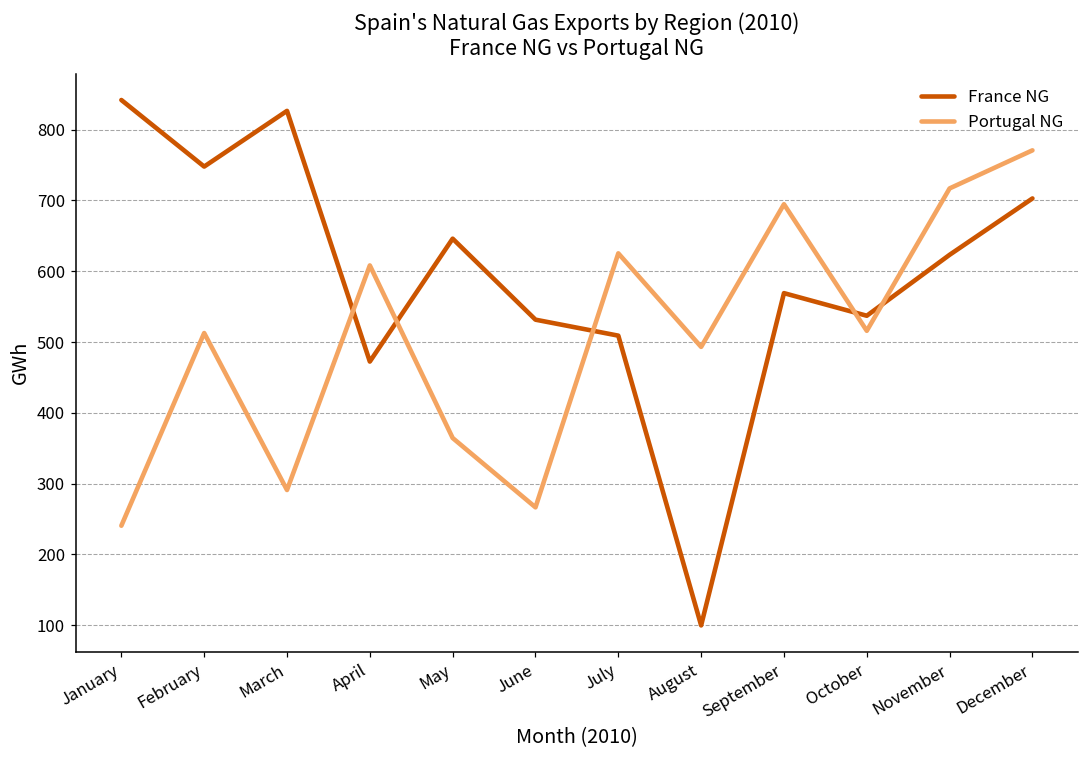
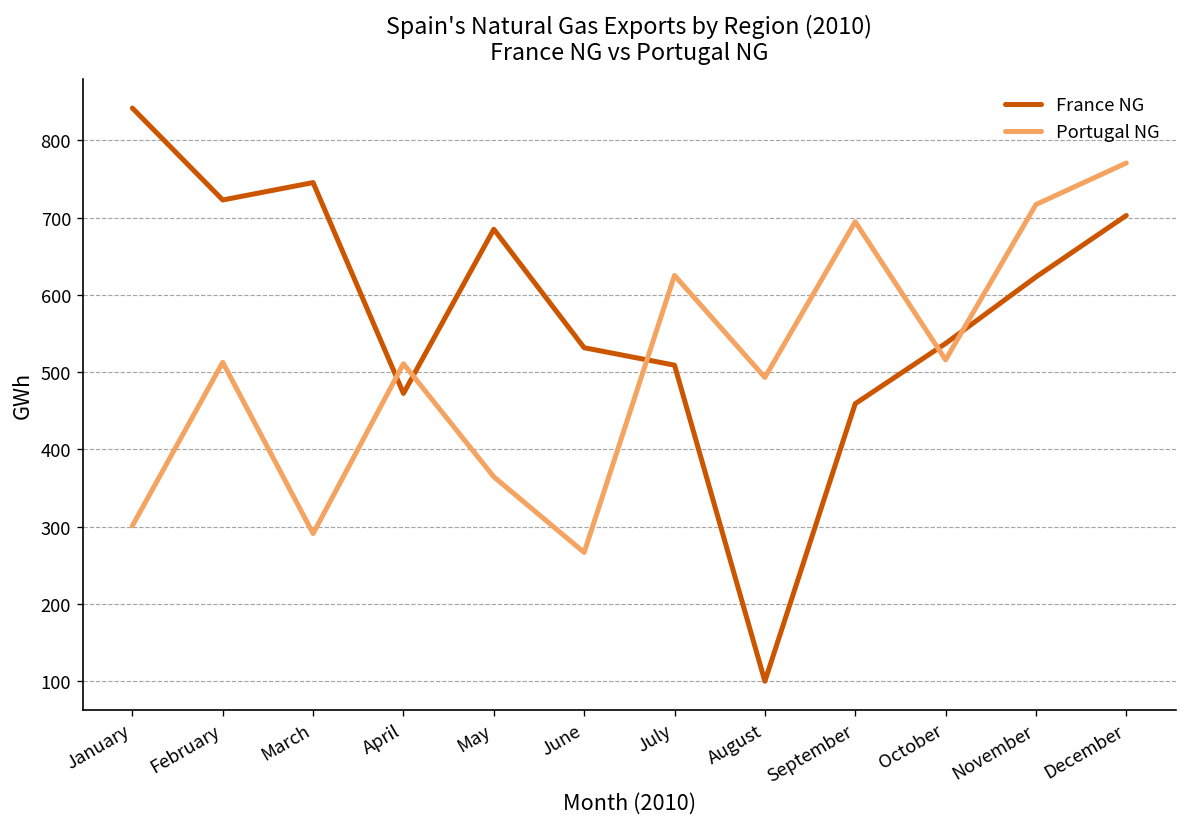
Portugal NG, January: 240 -> 300
France NG, February: 750 -> 720
France NG, March: 830 -> 750
Portugal NG, April: 610 -> 510
France NG, May: 650 -> 680
France NG, September: 570 -> 460
